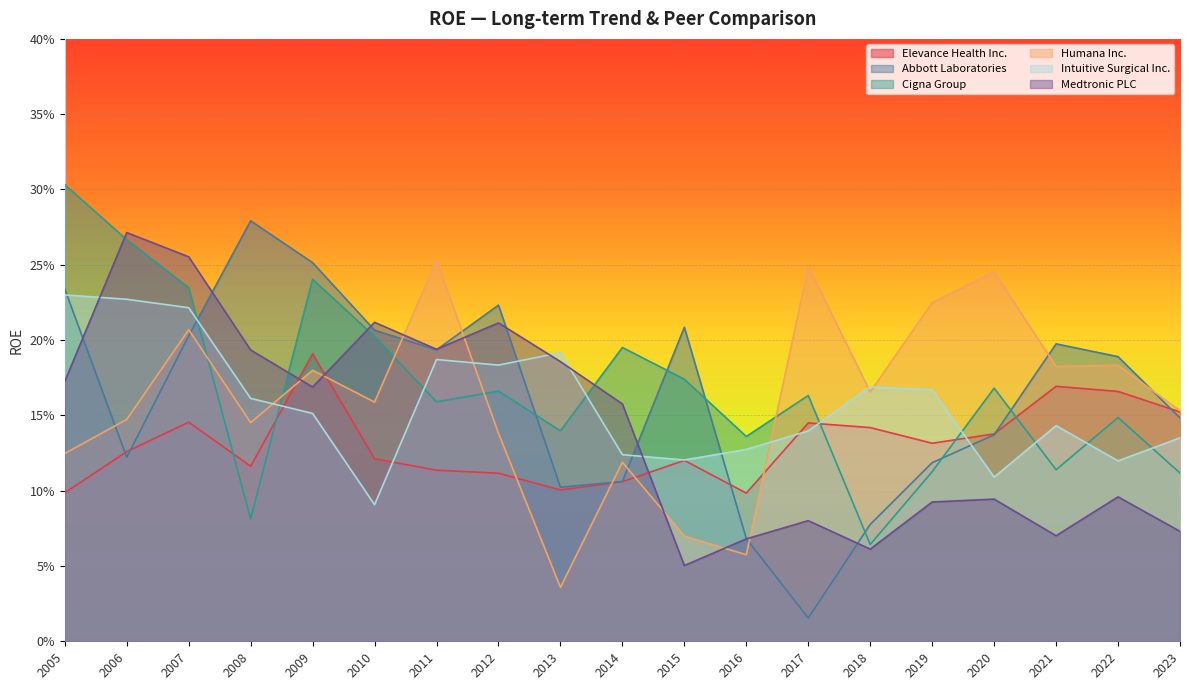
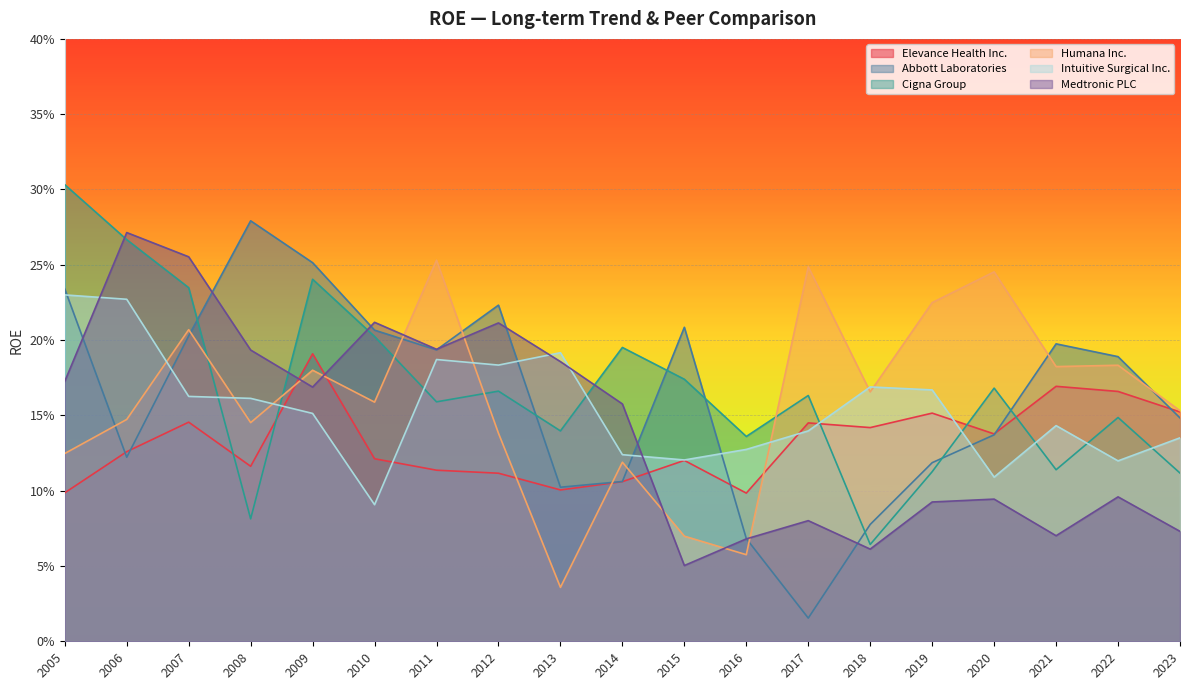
Intuitive Surgical Inc., 2007: 22.2% -> 16.3%
Elevance Health Inc., 2019: 13.2% -> 15.2%
